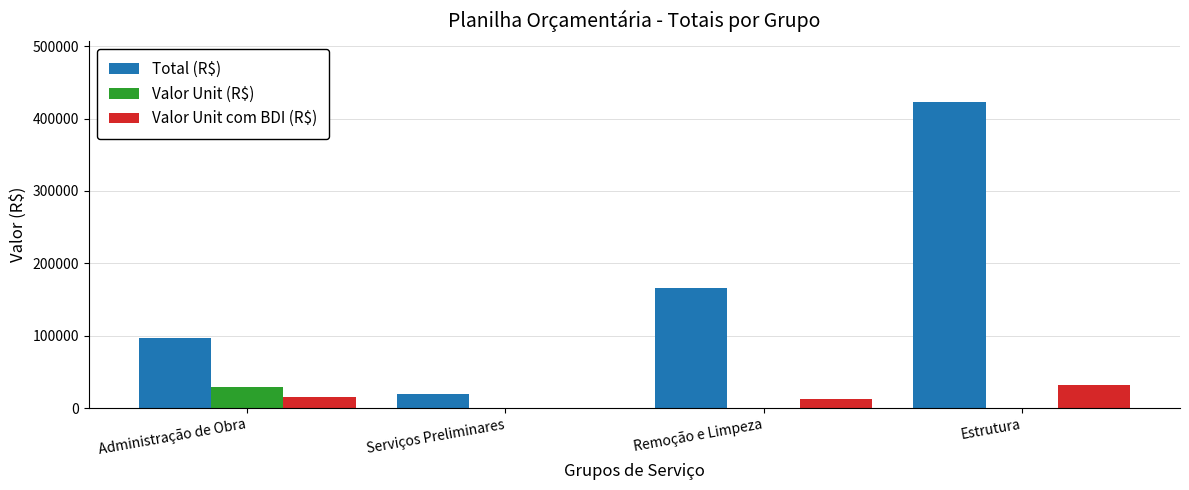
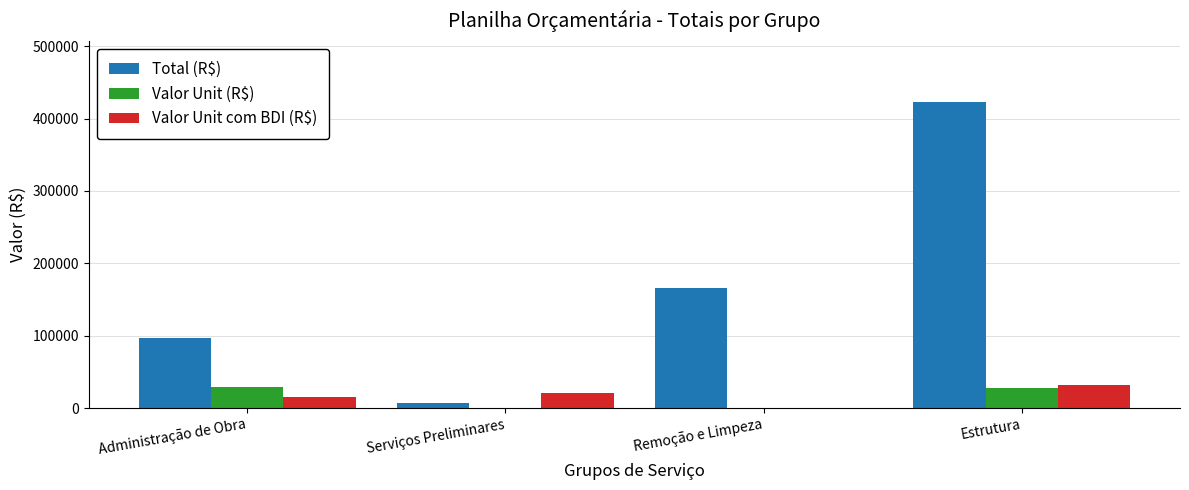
Total (R$), Serviços Preliminares: 20000 -> 10000
Valor Unit com BDI (R$), Serviços Preliminares: 0 -> 20000
Valor Unit com BDI (R$), Remoção e Limpeza: 10000 -> 0
Valor Unit (R$), Estrutura: 0 -> 30000
